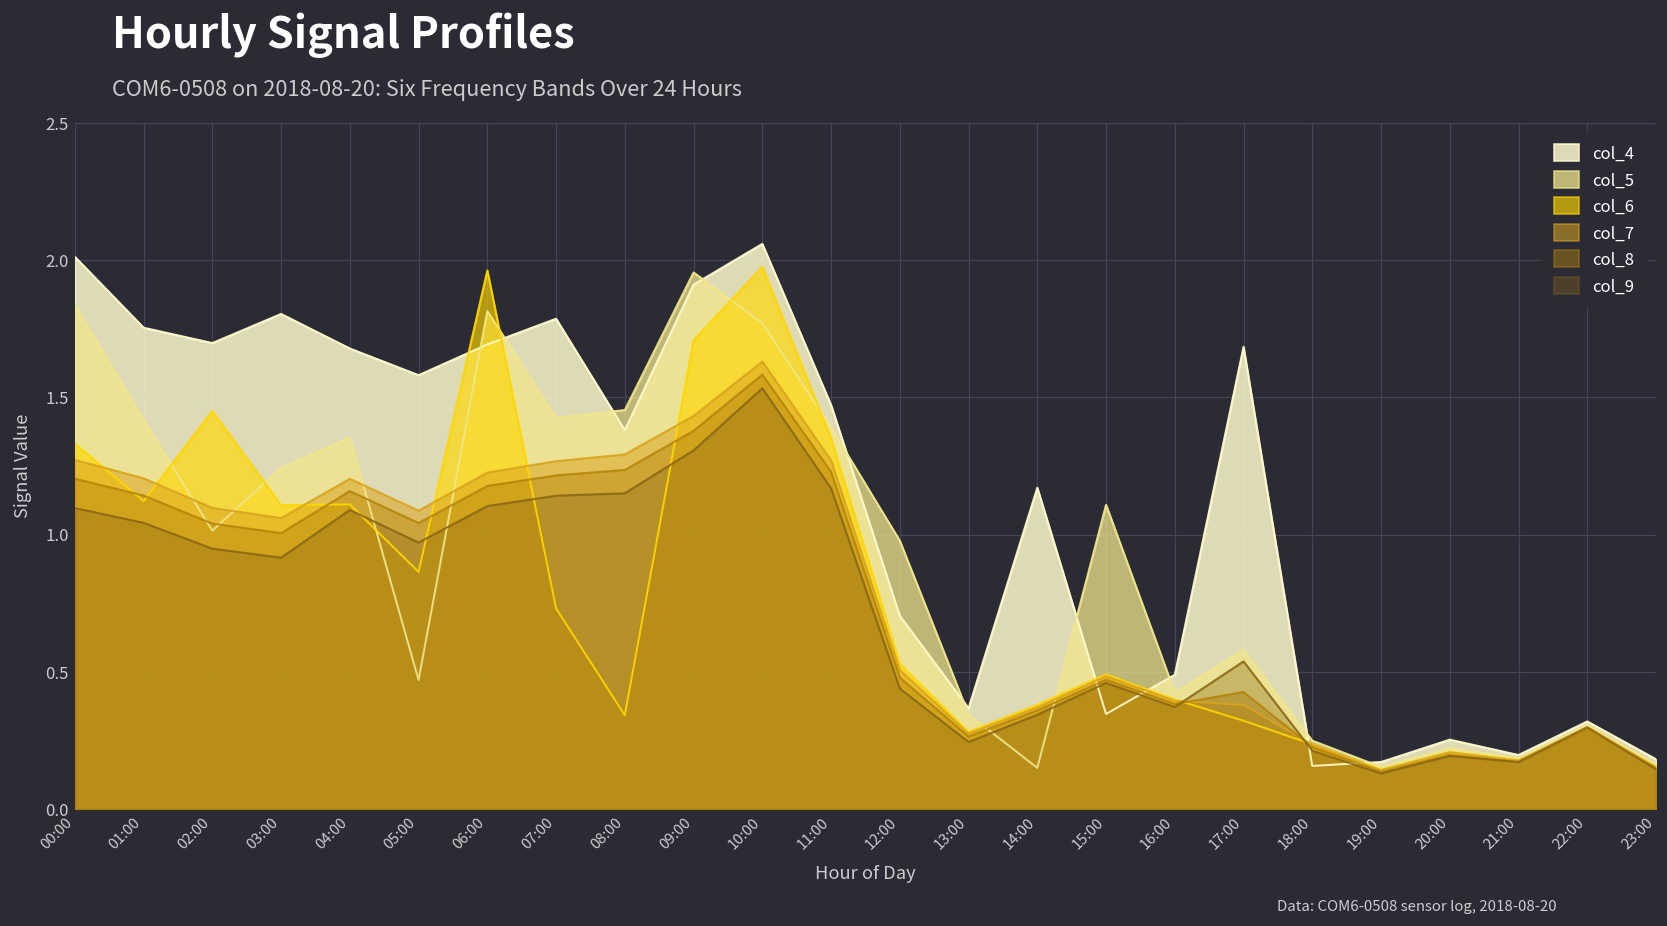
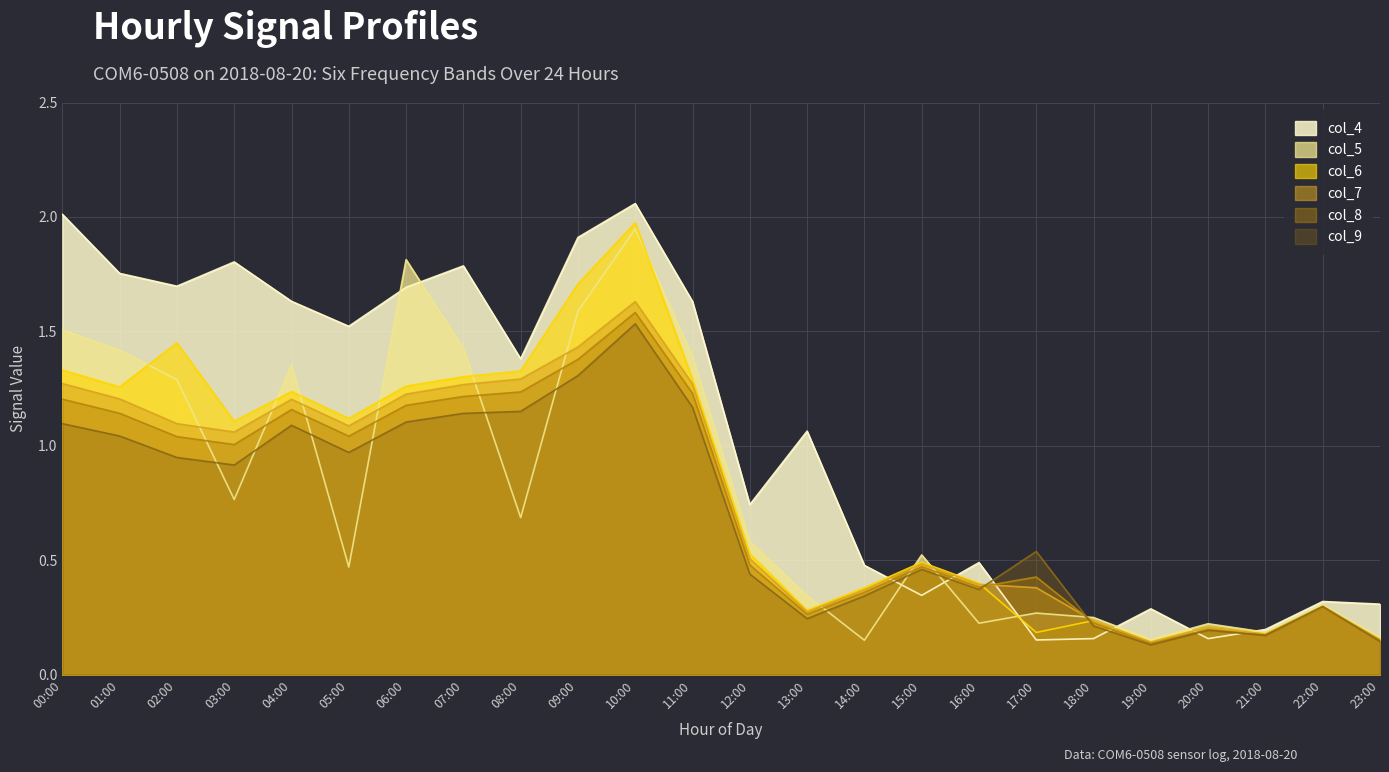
col_5, 00:00: 1.83 -> 1.51
col_6, 01:00: 1.12 -> 1.26
col_5, 02:00: 1.01 -> 1.29
col_5, 03:00: 1.24 -> 0.77
col_4, 04:00: 1.68 -> 1.63
col_6, 04:00: 1.11 -> 1.24
col_4, 05:00: 1.58 -> 1.52
col_6, 05:00: 0.86 -> 1.12
col_6, 06:00: 1.96 -> 1.26
col_6, 07:00: 0.73 -> 1.30
col_5, 08:00: 1.45 -> 0.69
col_6, 08:00: 0.34 -> 1.33
col_5, 09:00: 1.95 -> 1.59
col_5, 10:00: 1.77 -> 1.95
col_4, 11:00: 1.47 -> 1.63
col_6, 11:00: 1.35 -> 1.29
col_4, 12:00: 0.70 -> 0.74
col_5, 12:00: 0.98 -> 0.58
col_4, 13:00: 0.37 -> 1.06
col_4, 14:00: 1.17 -> 0.48
col_5, 15:00: 1.11 -> 0.52
col_5, 16:00: 0.42 -> 0.22
col_4, 17:00: 1.68 -> 0.15
col_5, 17:00: 0.58 -> 0.27
col_6, 17:00: 0.32 -> 0.18
col_4, 19:00: 0.17 -> 0.29
col_4, 20:00: 0.25 -> 0.16
col_4, 23:00: 0.18 -> 0.31
